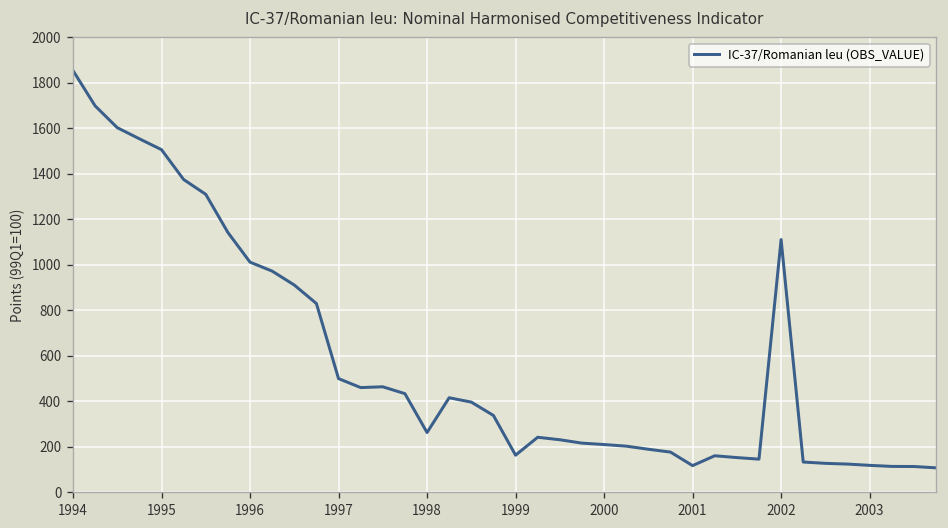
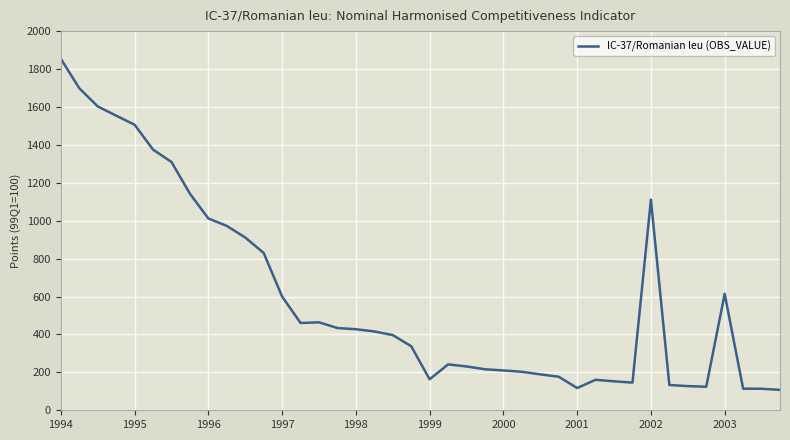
1997: 500 -> 600
1998: 260 -> 430
2003: 120 -> 610
